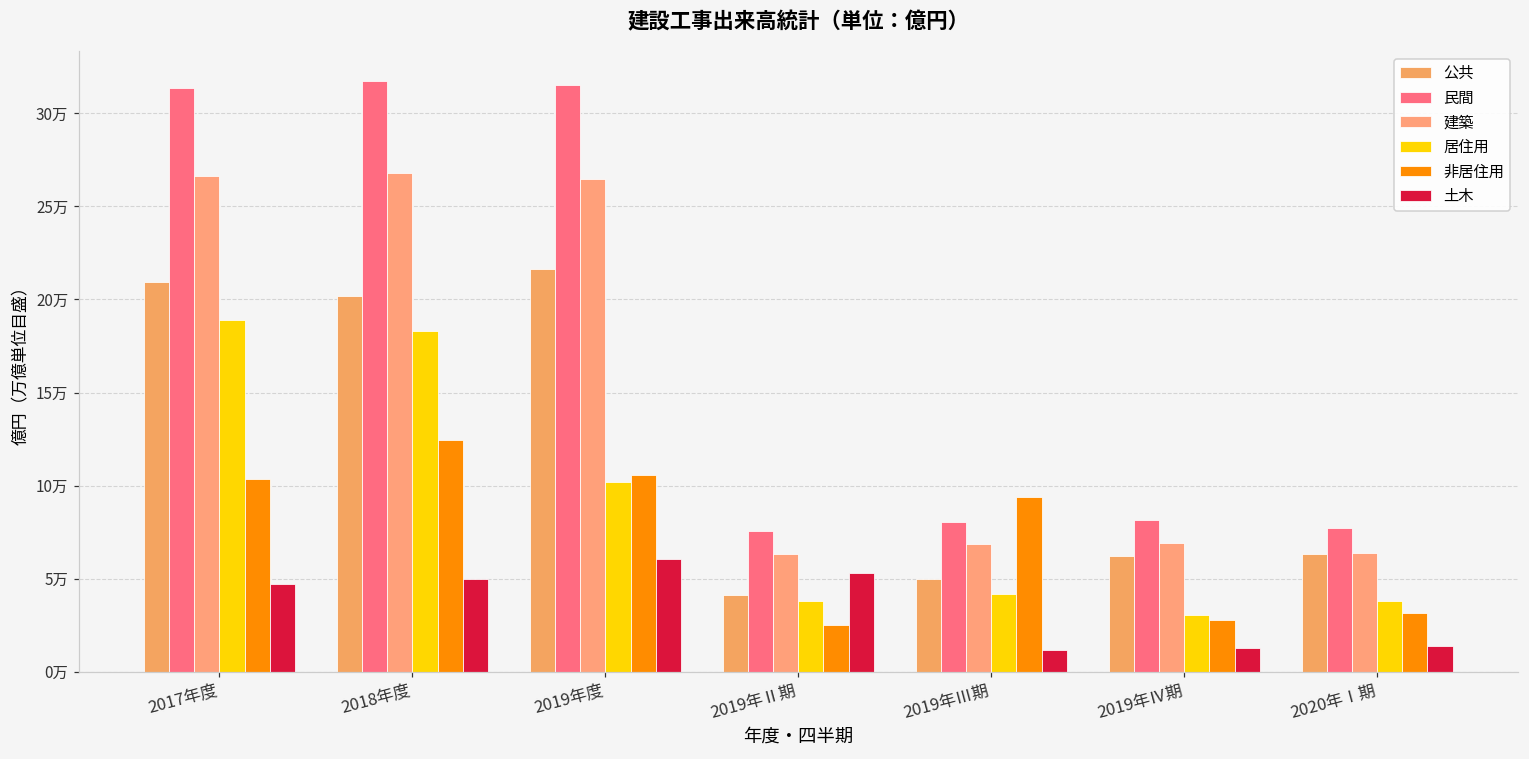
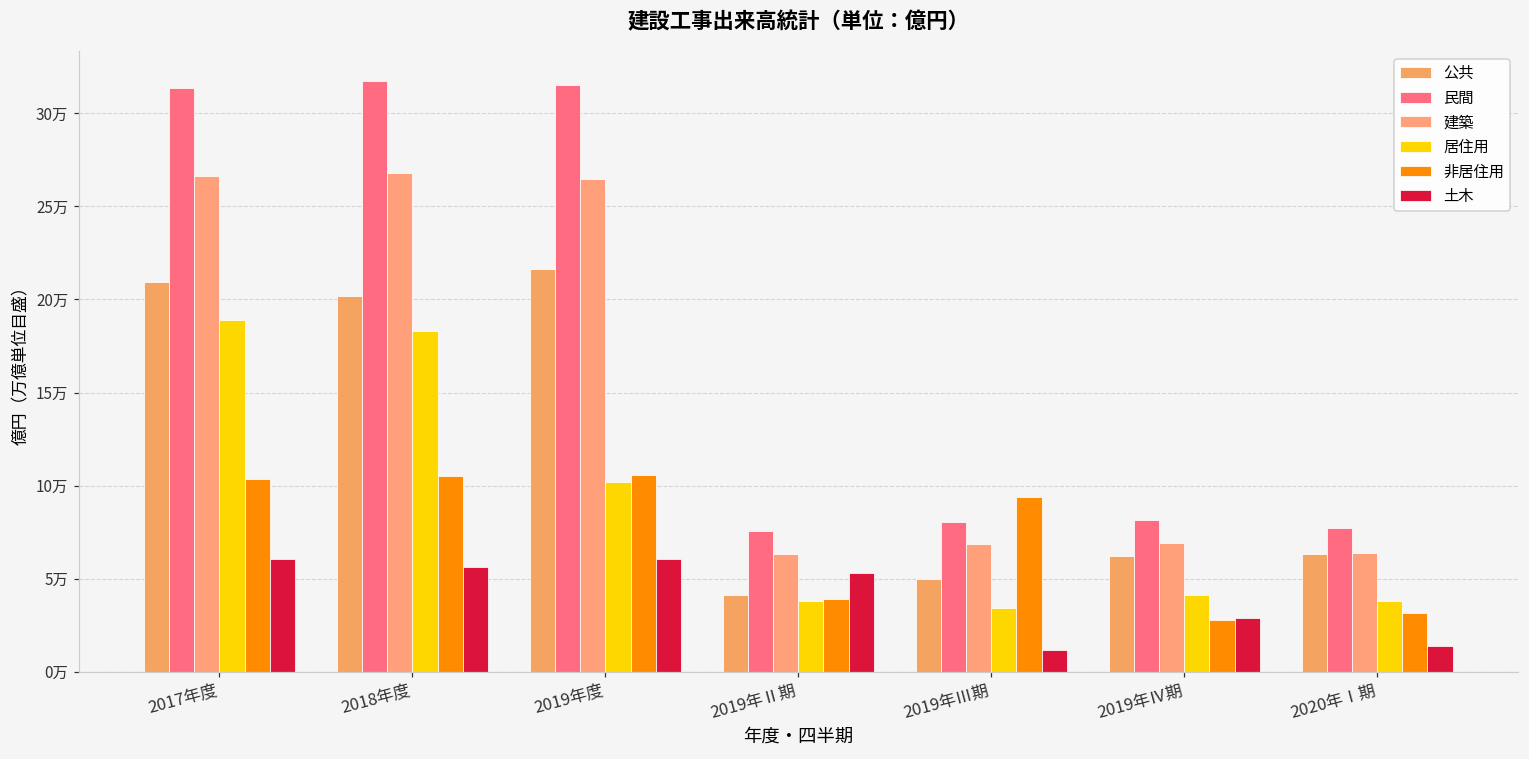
土木, 2017年度: 4.7万 -> 6.0万
非居住用, 2018年度: 12.5万 -> 10.5万
土木, 2018年度: 5.0万 -> 5.6万
非居住用, 2019年Ⅱ期: 2.5万 -> 3.9万
居住用, 2019年Ⅲ期: 4.2万 -> 3.4万
居住用, 2019年Ⅳ期: 3.0万 -> 4.1万
土木, 2019年Ⅳ期: 1.3万 -> 2.9万
